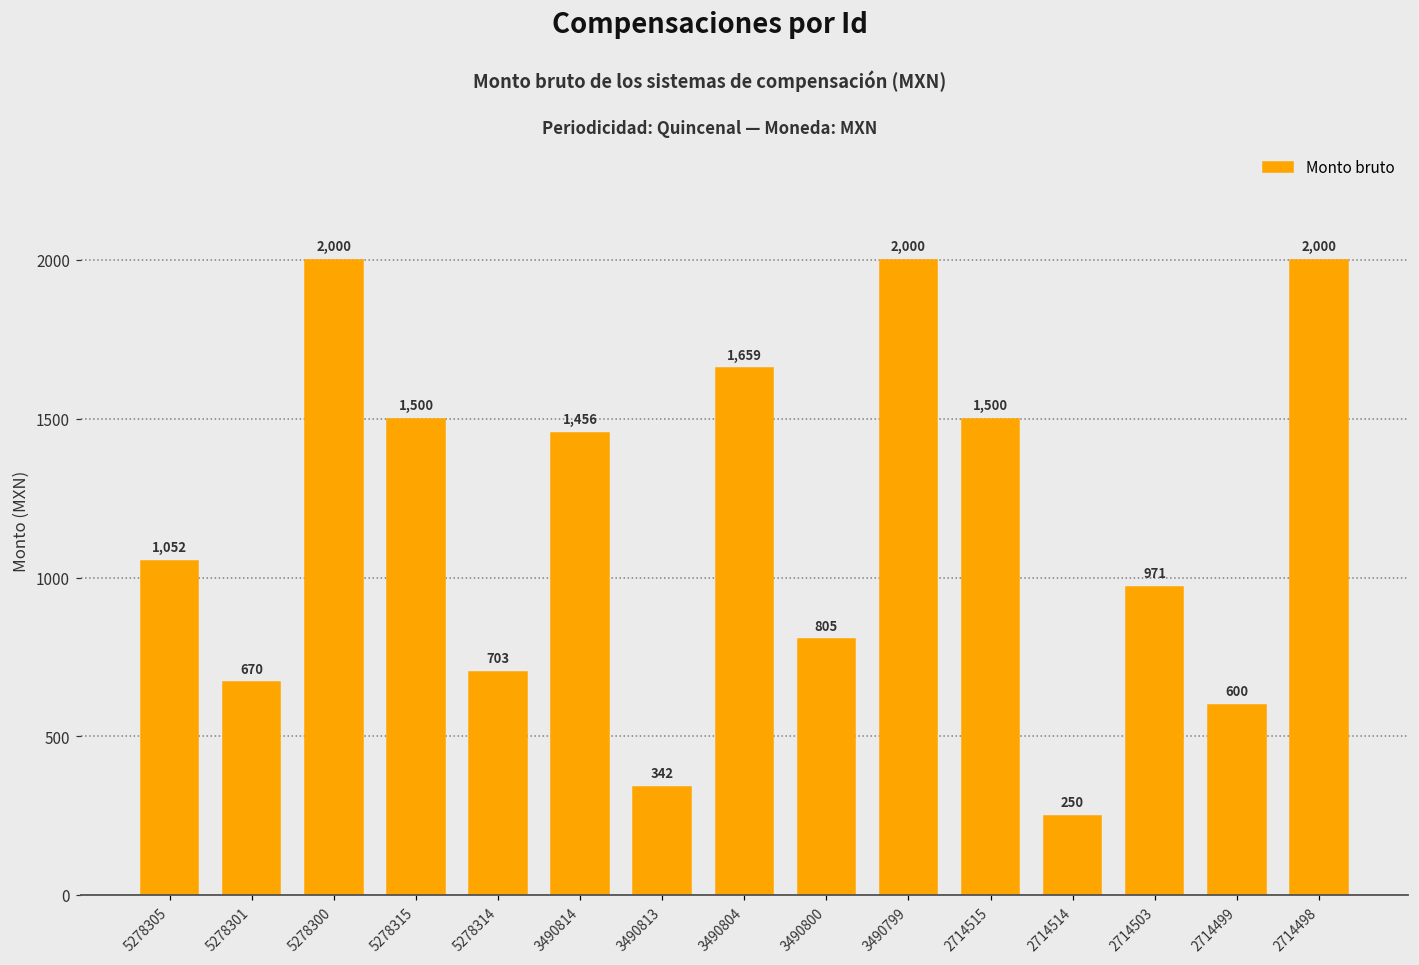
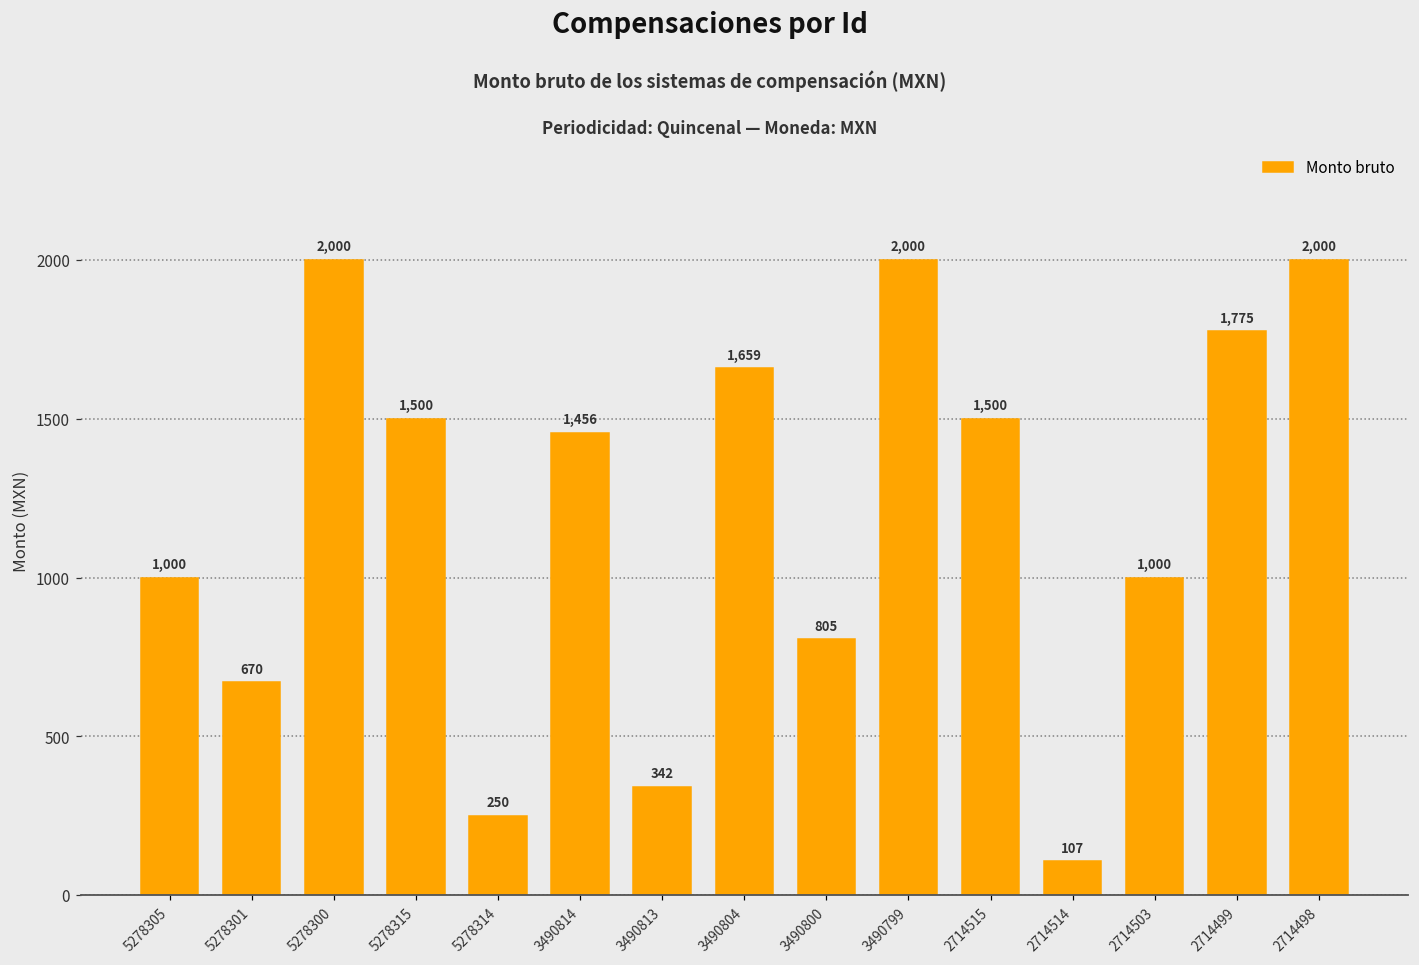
5278305: 1,052 -> 1,000
5278314: 703 -> 250
2714514: 250 -> 107
2714503: 971 -> 1,000
2714499: 600 -> 1,775
